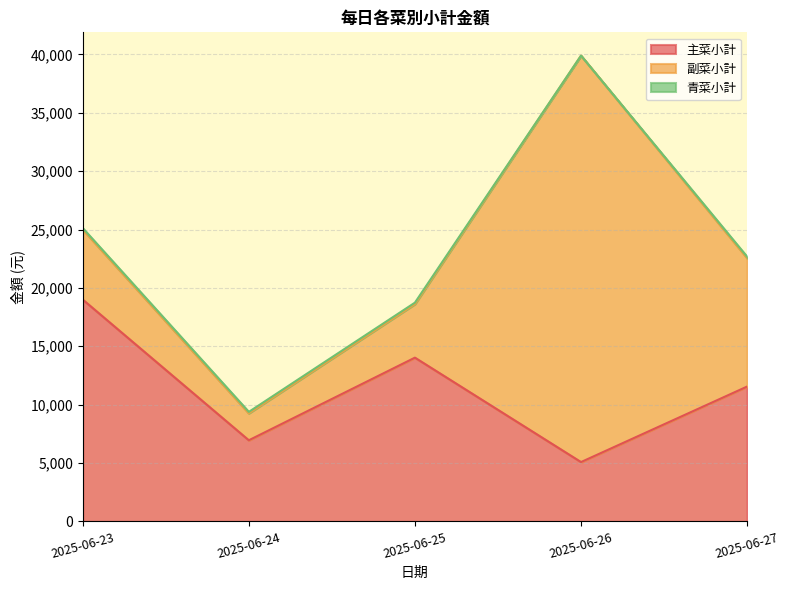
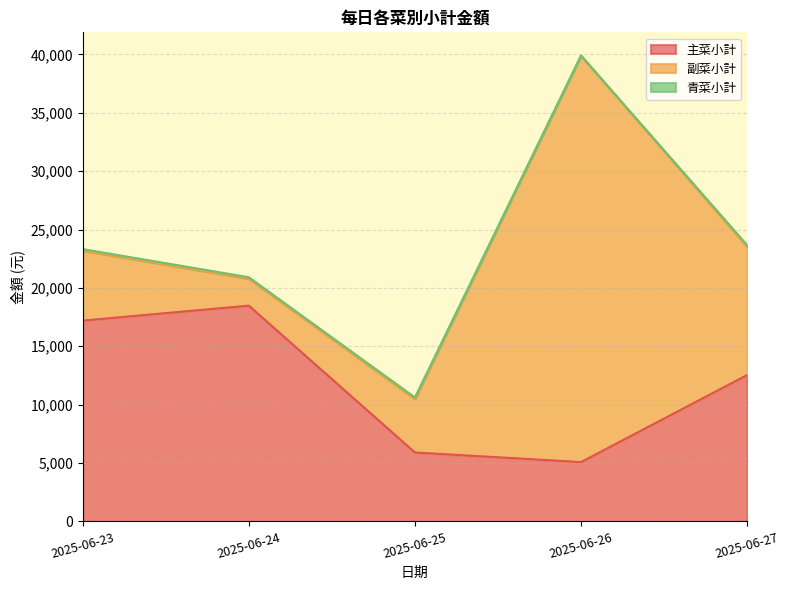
主菜小計, 2025-06-23: 19,000 -> 17,200
主菜小計, 2025-06-24: 6,900 -> 18,500
主菜小計, 2025-06-25: 14,000 -> 5,900
主菜小計, 2025-06-27: 11,600 -> 12,500
